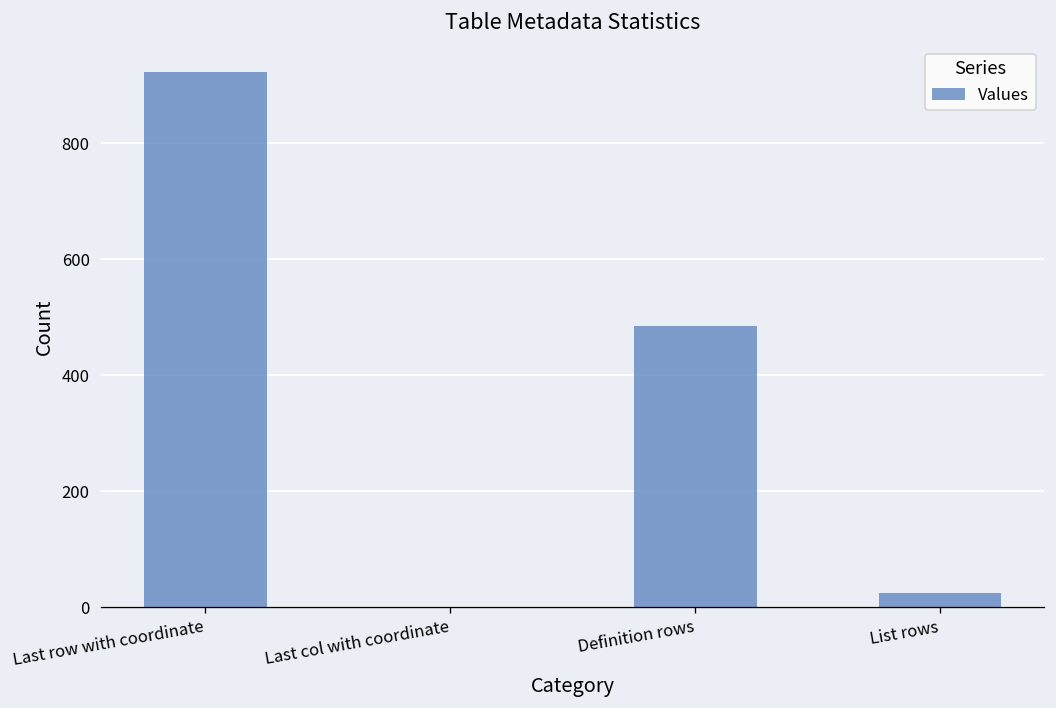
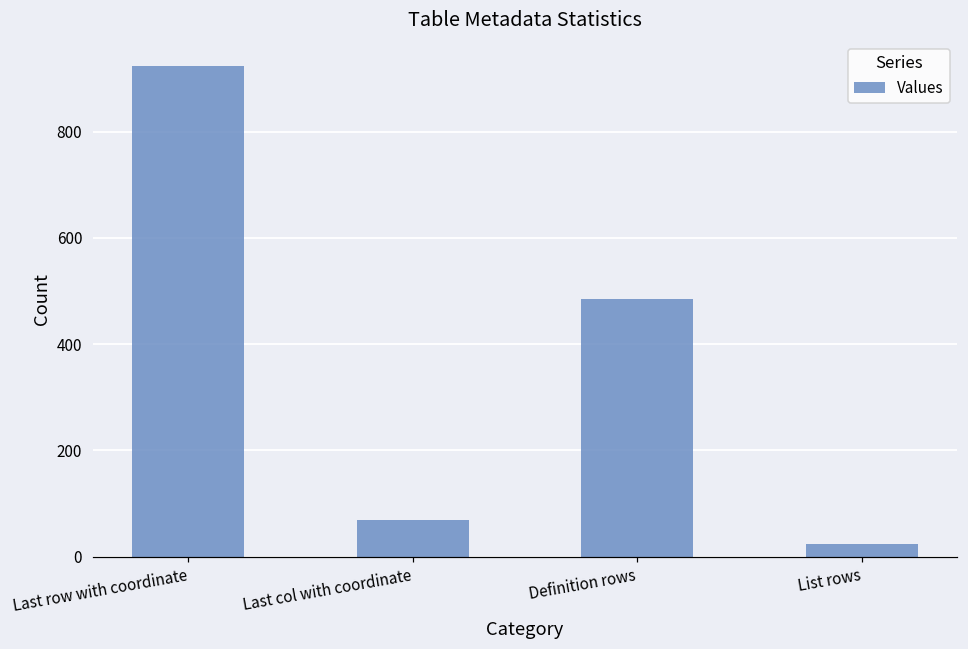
Last col with coordinate: 0 -> 70
